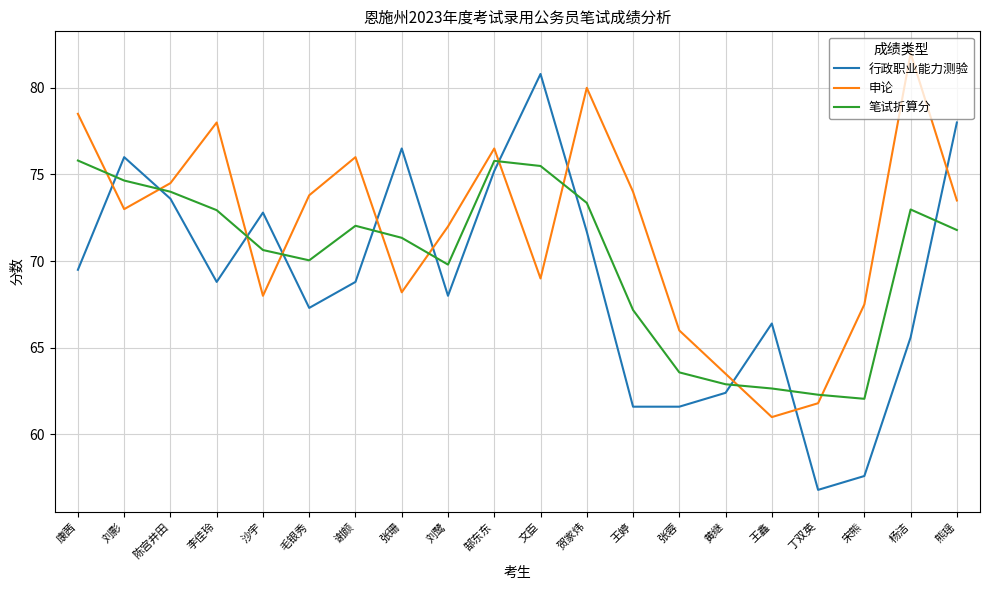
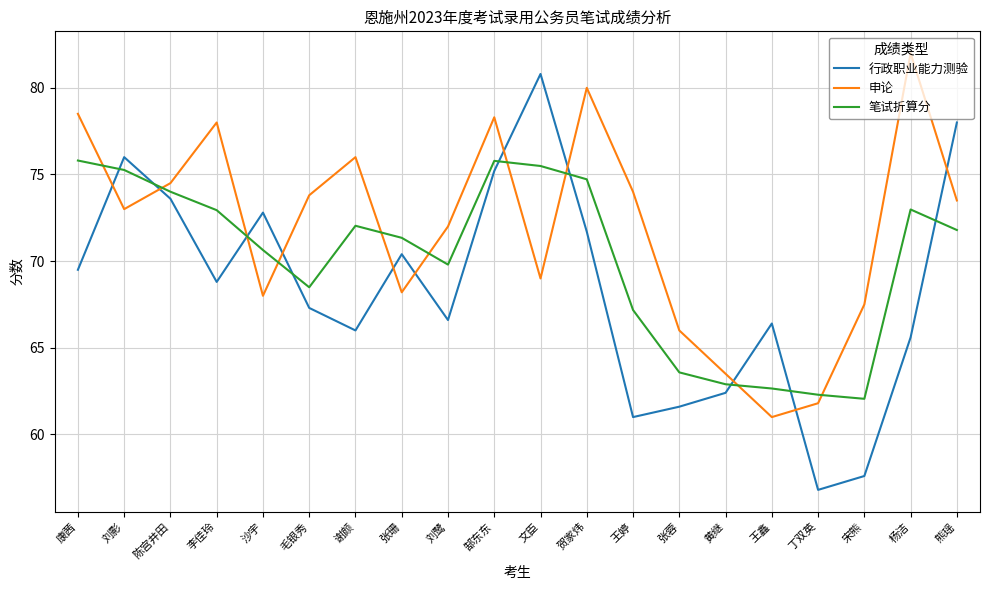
笔试折算分, 刘影: 74.7 -> 75.3
笔试折算分, 毛银秀: 70.0 -> 68.5
行政职业能力测验, 谢颜: 68.8 -> 66.0
行政职业能力测验, 张珊: 76.5 -> 70.4
行政职业能力测验, 刘鹭: 68.0 -> 66.6
申论, 郜东东: 76.5 -> 78.3
笔试折算分, 贺家炜: 73.4 -> 74.7
行政职业能力测验, 王婷: 61.6 -> 61.0
